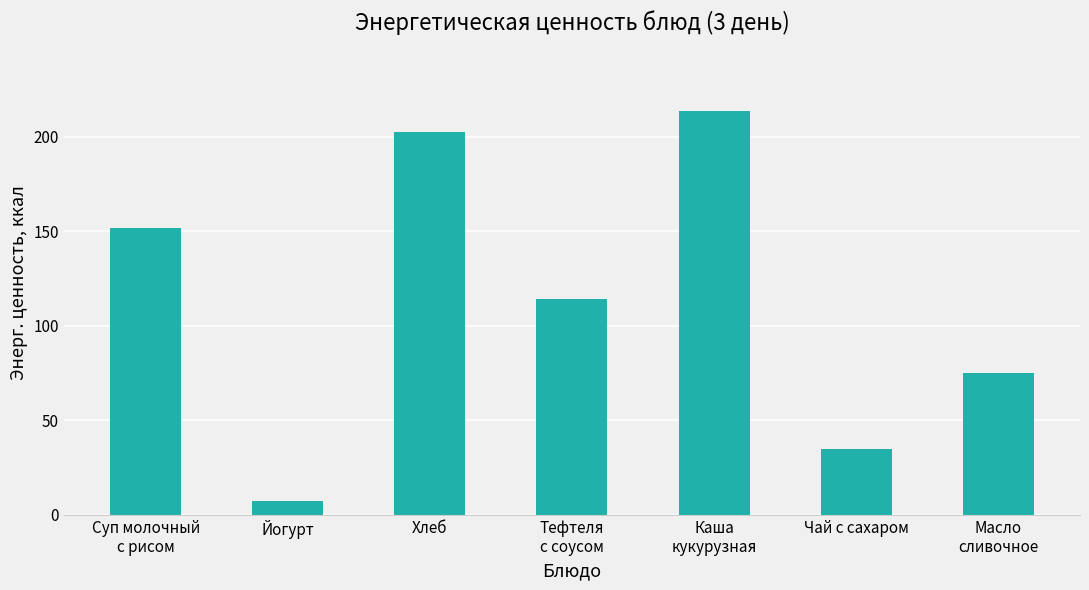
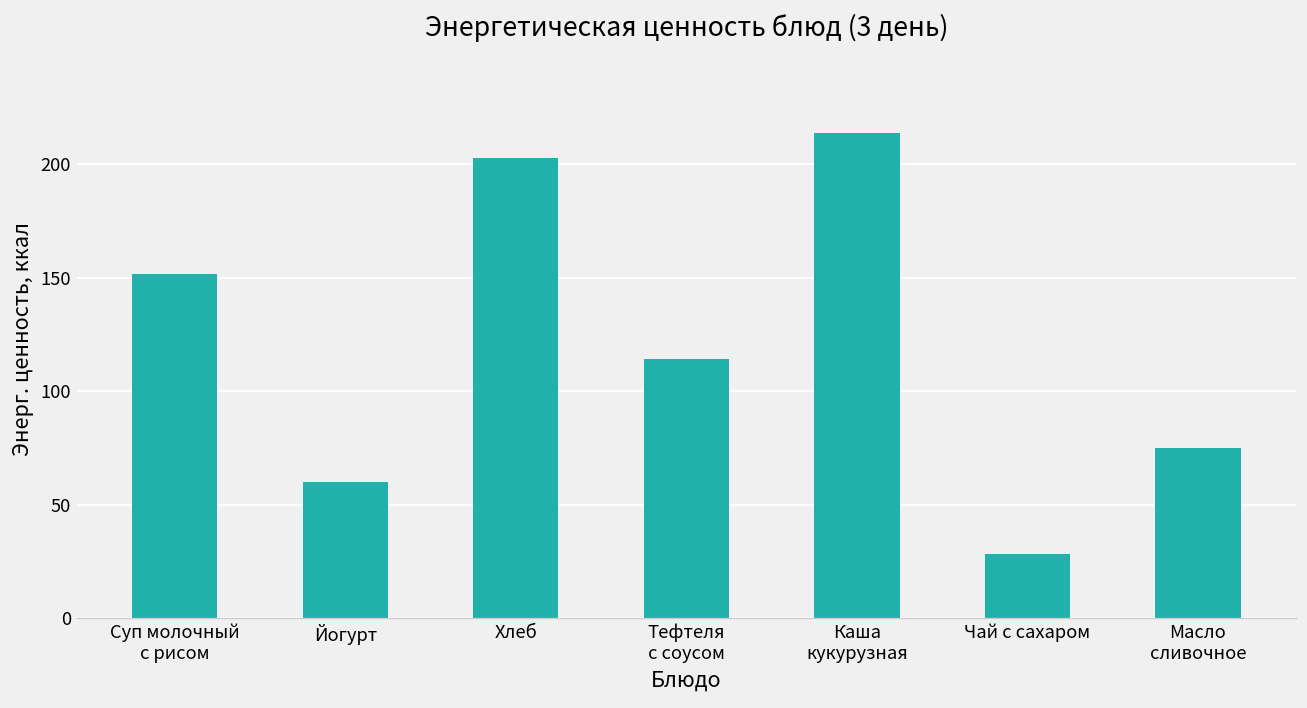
Йогурт: 7 -> 60
Чай с сахаром: 35 -> 28
